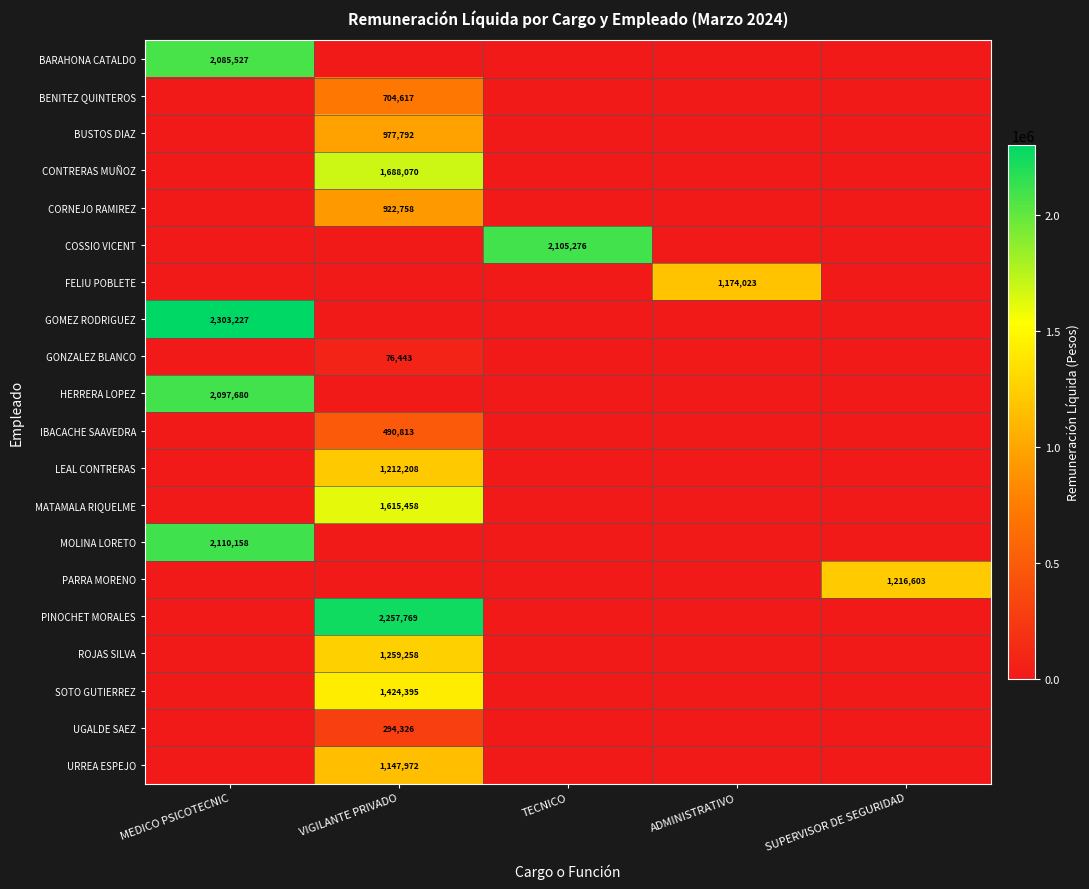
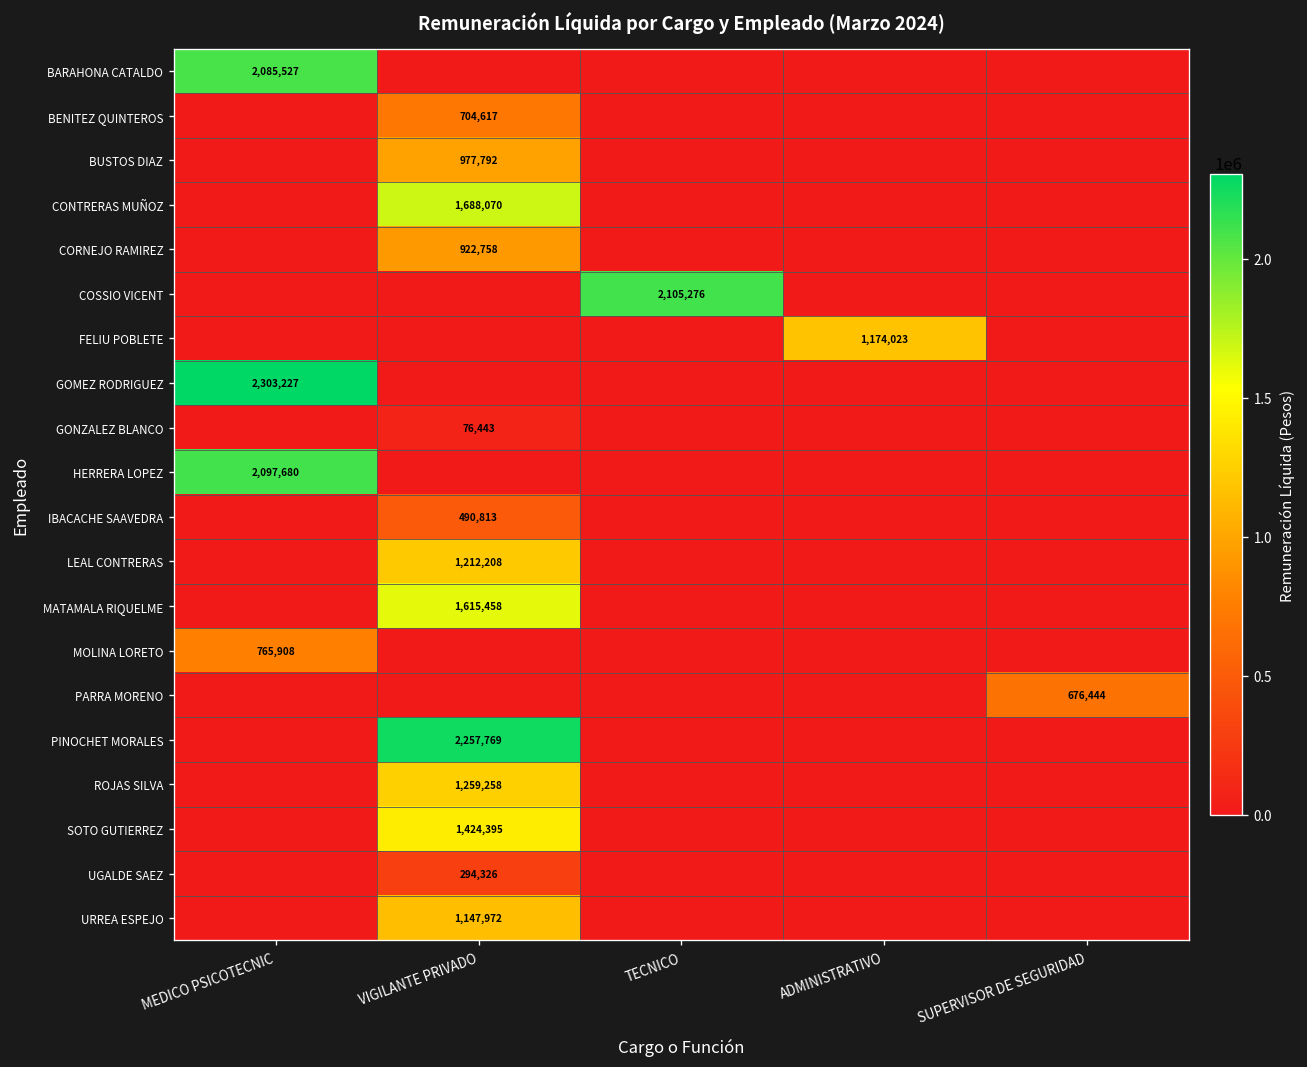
MOLINA LORETO, MEDICO PSICOTECNIC: 2,110,158 -> 765,908
PARRA MORENO, SUPERVISOR DE SEGURIDAD: 1,216,603 -> 676,444
